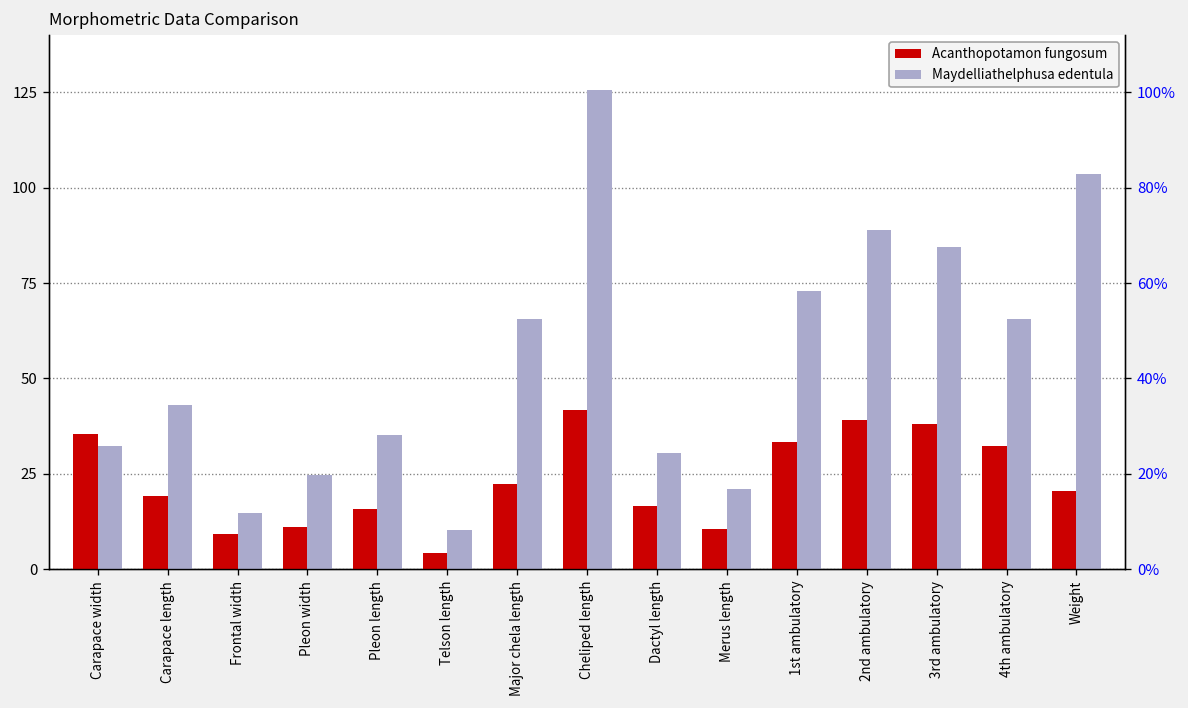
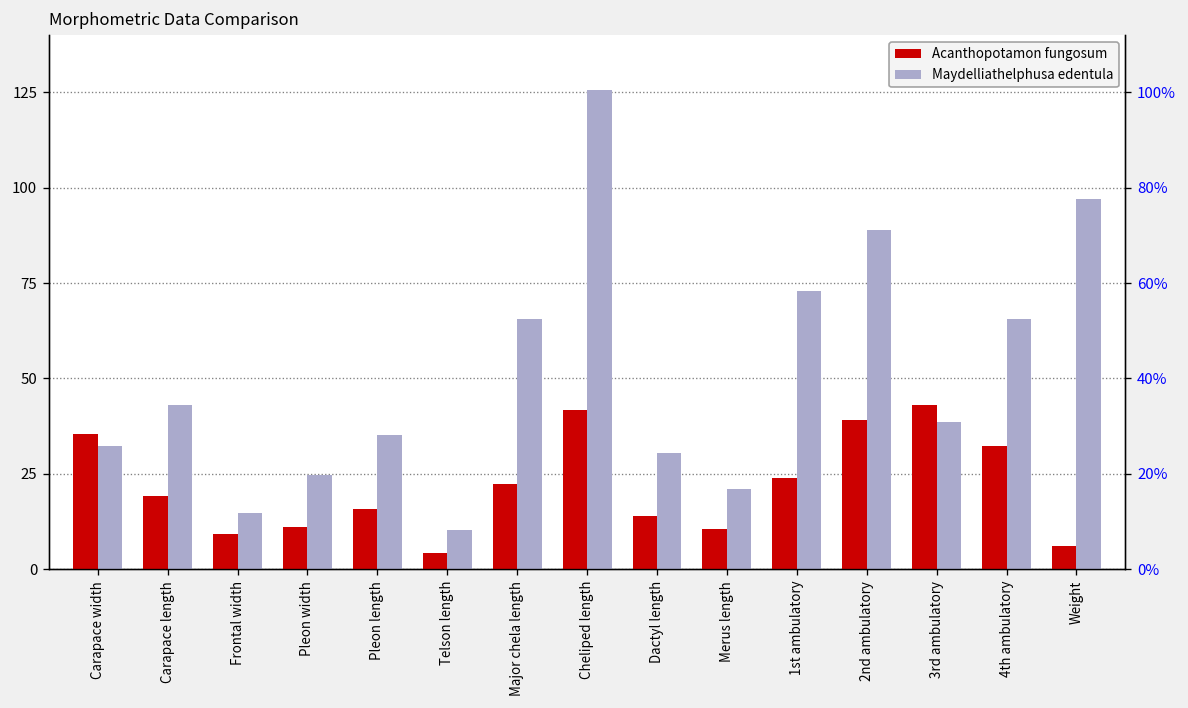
Acanthopotamon fungosum, Dactyl length: 16 -> 14
Acanthopotamon fungosum, 1st ambulatory: 33 -> 24
Acanthopotamon fungosum, 3rd ambulatory: 38 -> 43
Maydelliathelphusa edentula, 3rd ambulatory: 85 -> 39
Acanthopotamon fungosum, Weight: 21 -> 6
Maydelliathelphusa edentula, Weight: 104 -> 97
